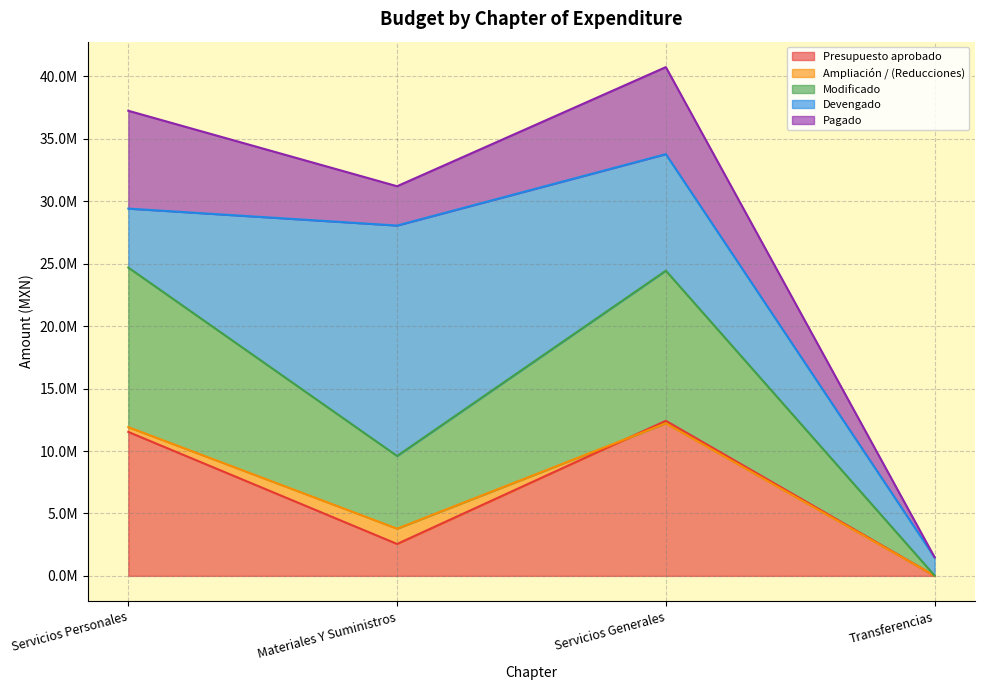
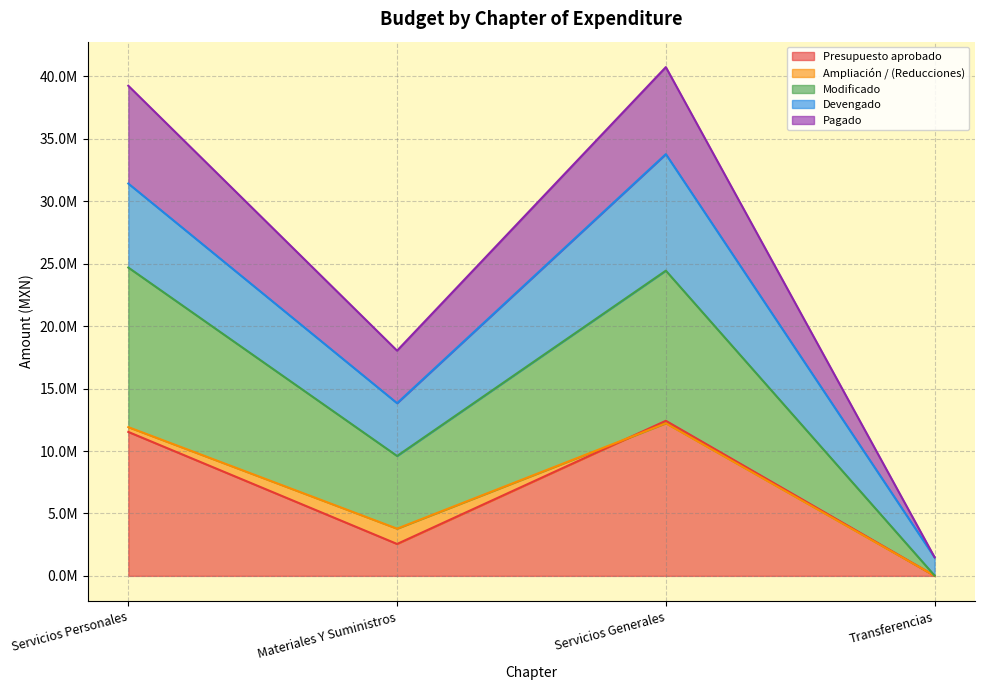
Devengado, Servicios Personales: 4700000 -> 6700000
Devengado, Materiales Y Suministros: 18500000 -> 4200000
Pagado, Materiales Y Suministros: 3100000 -> 4200000
